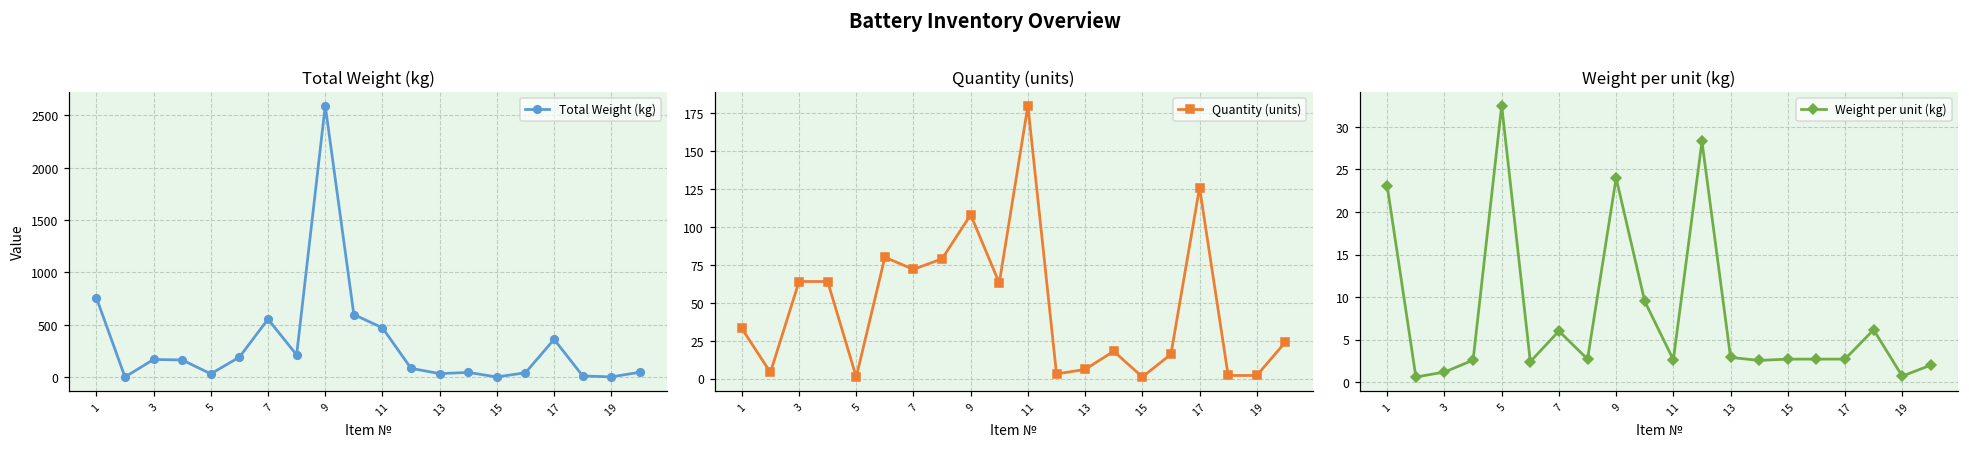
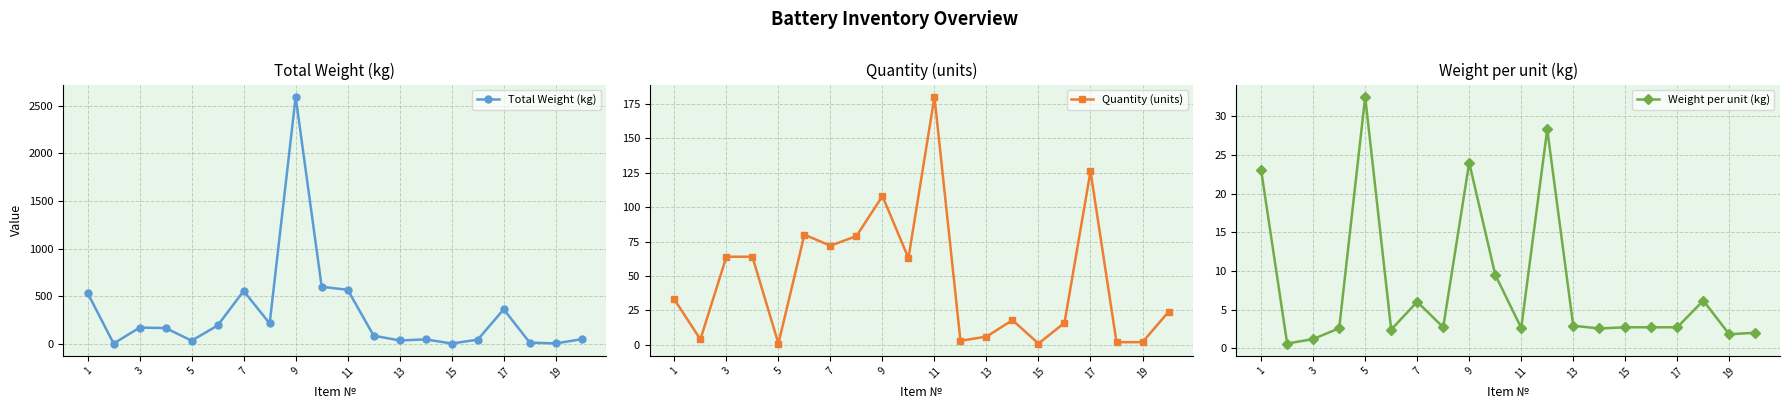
Total Weight (kg), 1: 800 -> 500
Total Weight (kg), 11: 500 -> 600
Weight per unit (kg), 19: 1 -> 2
